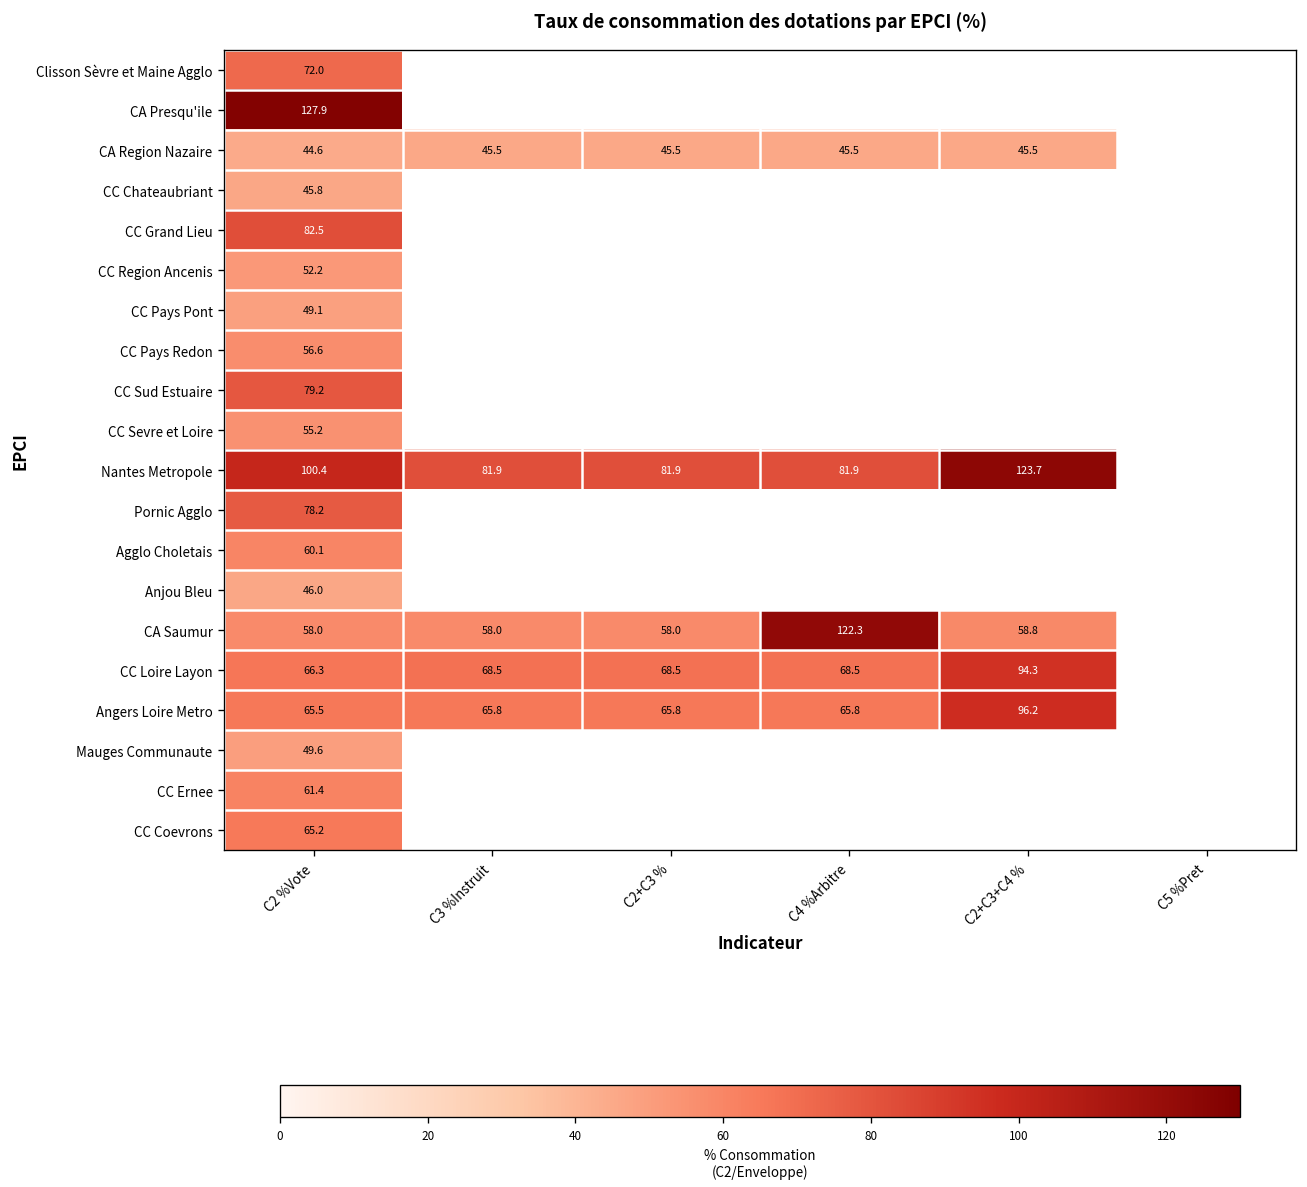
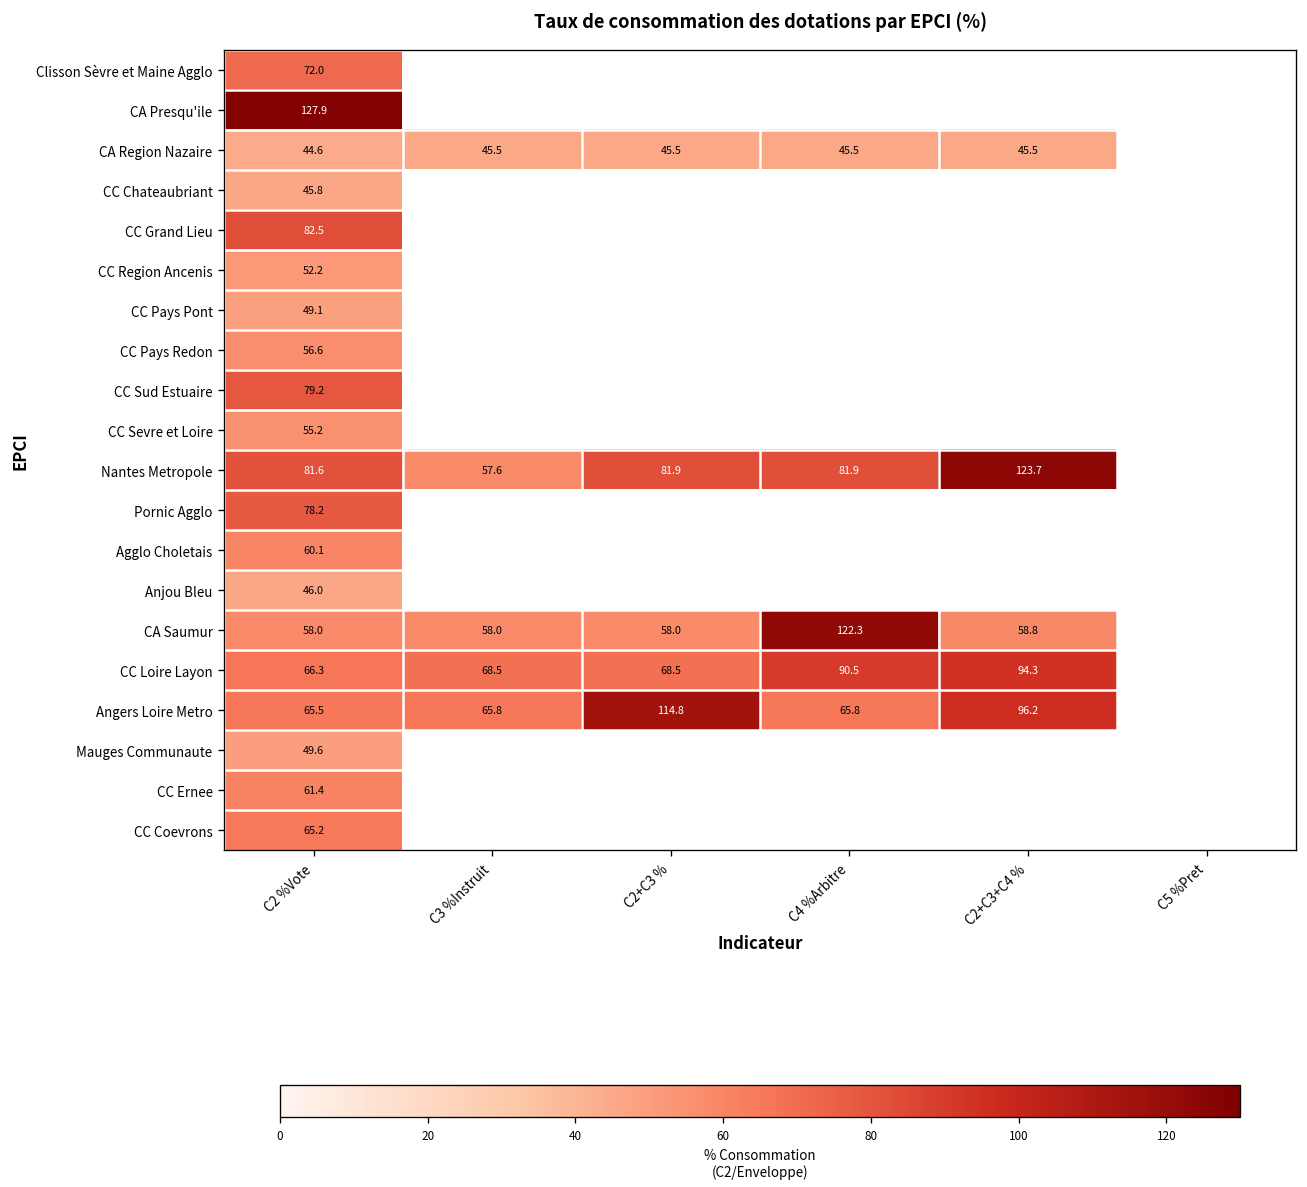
Nantes Metropole, C2 %Vote: 100.4 -> 81.6
Nantes Metropole, C3 %Instruit: 81.9 -> 57.6
CC Loire Layon, C4 %Arbitre: 68.5 -> 90.5
Angers Loire Metro, C2+C3 %: 65.8 -> 114.8
